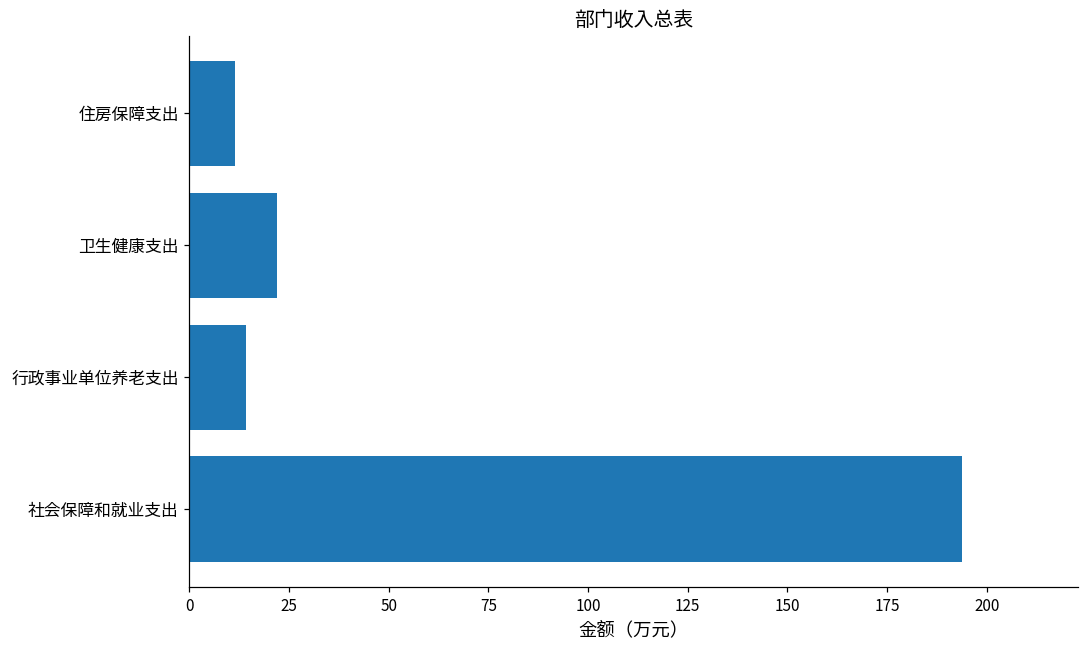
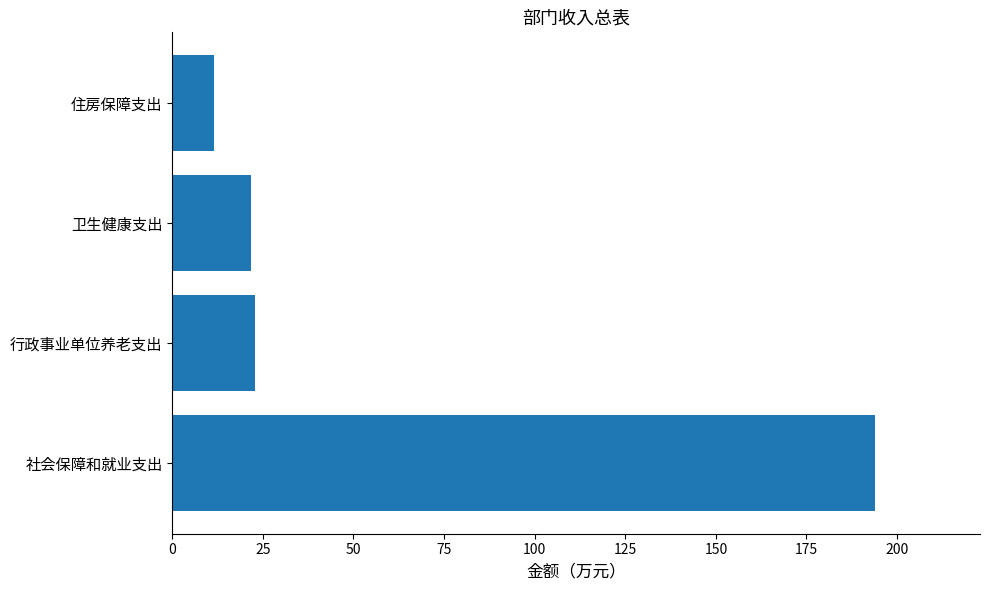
行政事业单位养老支出: 14 -> 23
